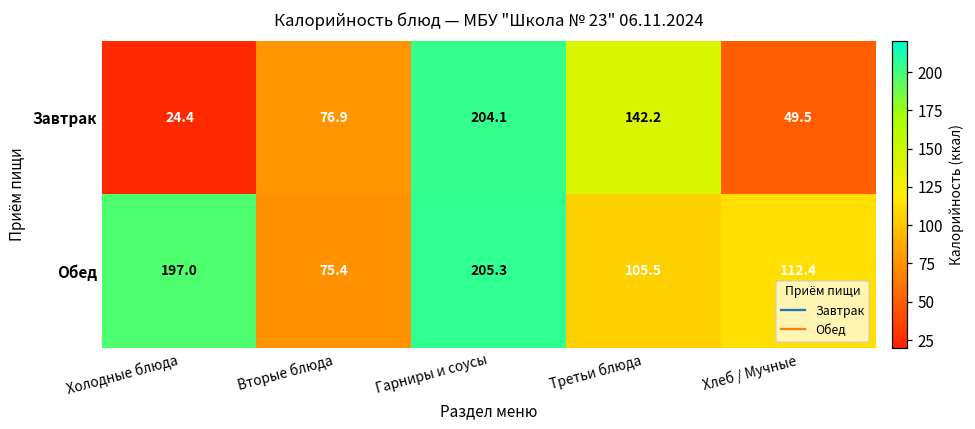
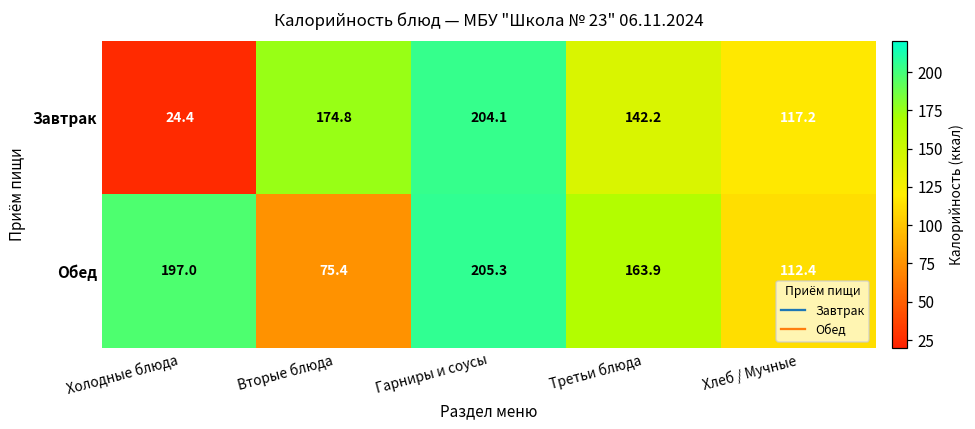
Завтрак, Вторые блюда: 76.9 -> 174.8
Завтрак, Хлеб / Мучные: 49.5 -> 117.2
Обед, Третьи блюда: 105.5 -> 163.9
